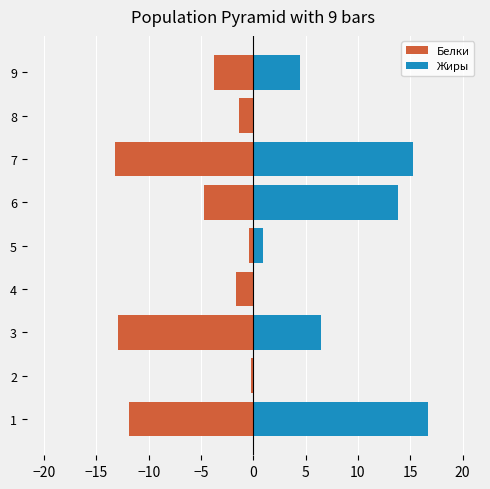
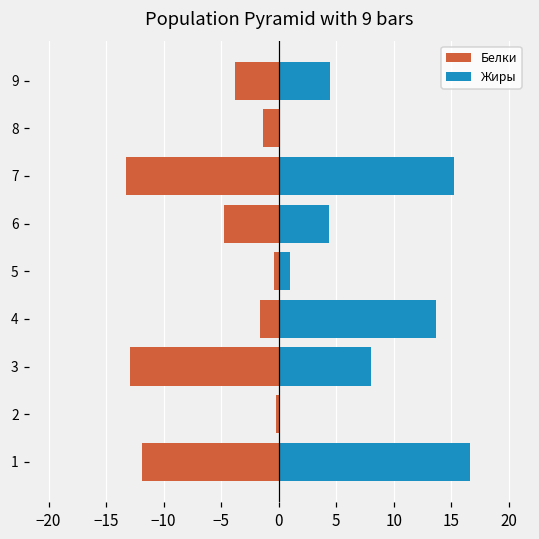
Жиры, 6: 13.8 -> 4.4
Жиры, 4: 0.0 -> 13.7
Жиры, 3: 6.4 -> 8.1
